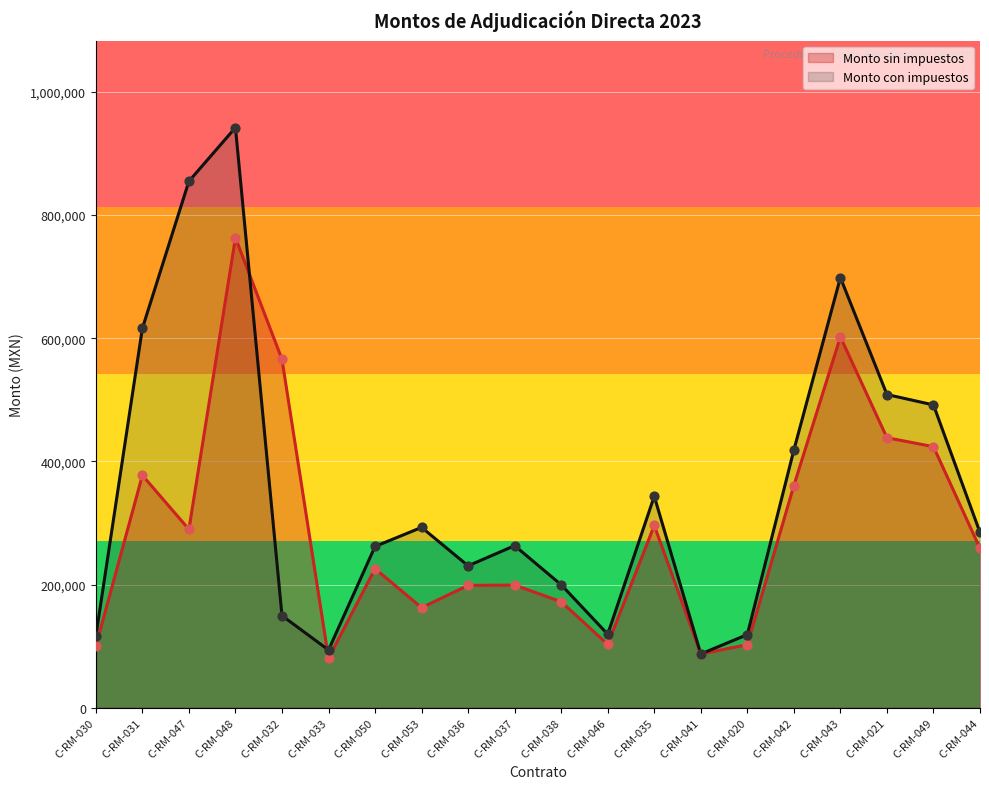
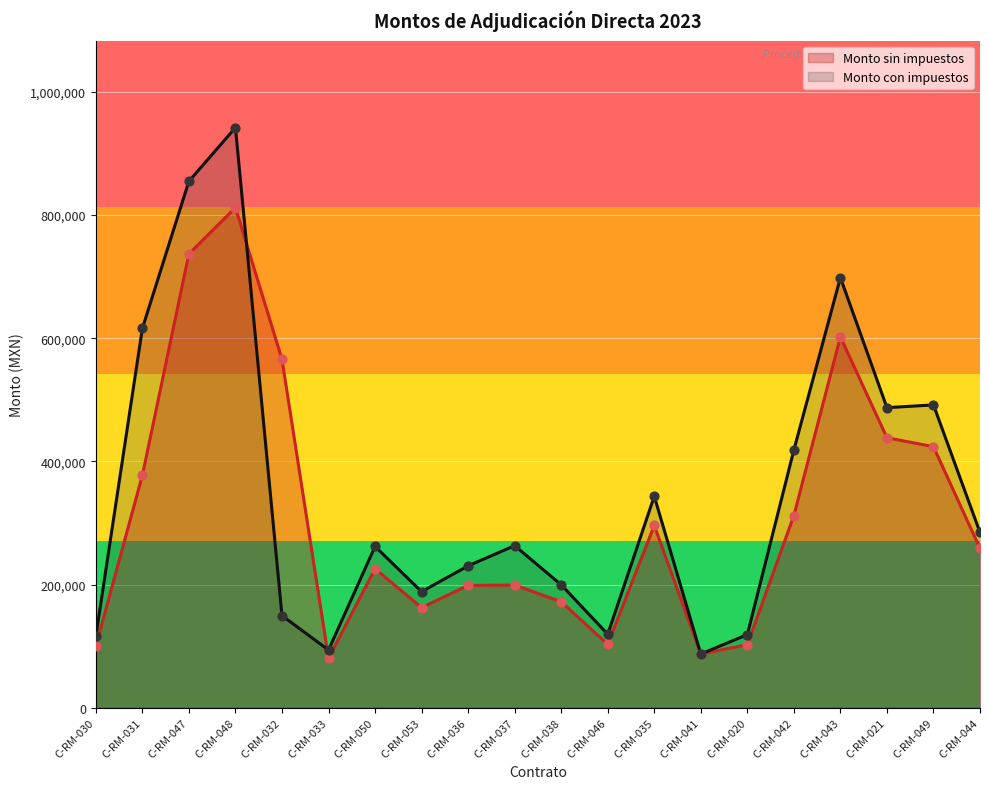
Monto sin impuestos, C-RM-047: 290,000 -> 740,000
Monto sin impuestos, C-RM-048: 760,000 -> 810,000
Monto con impuestos, C-RM-053: 290,000 -> 190,000
Monto sin impuestos, C-RM-042: 360,000 -> 310,000
Monto con impuestos, C-RM-021: 510,000 -> 490,000
